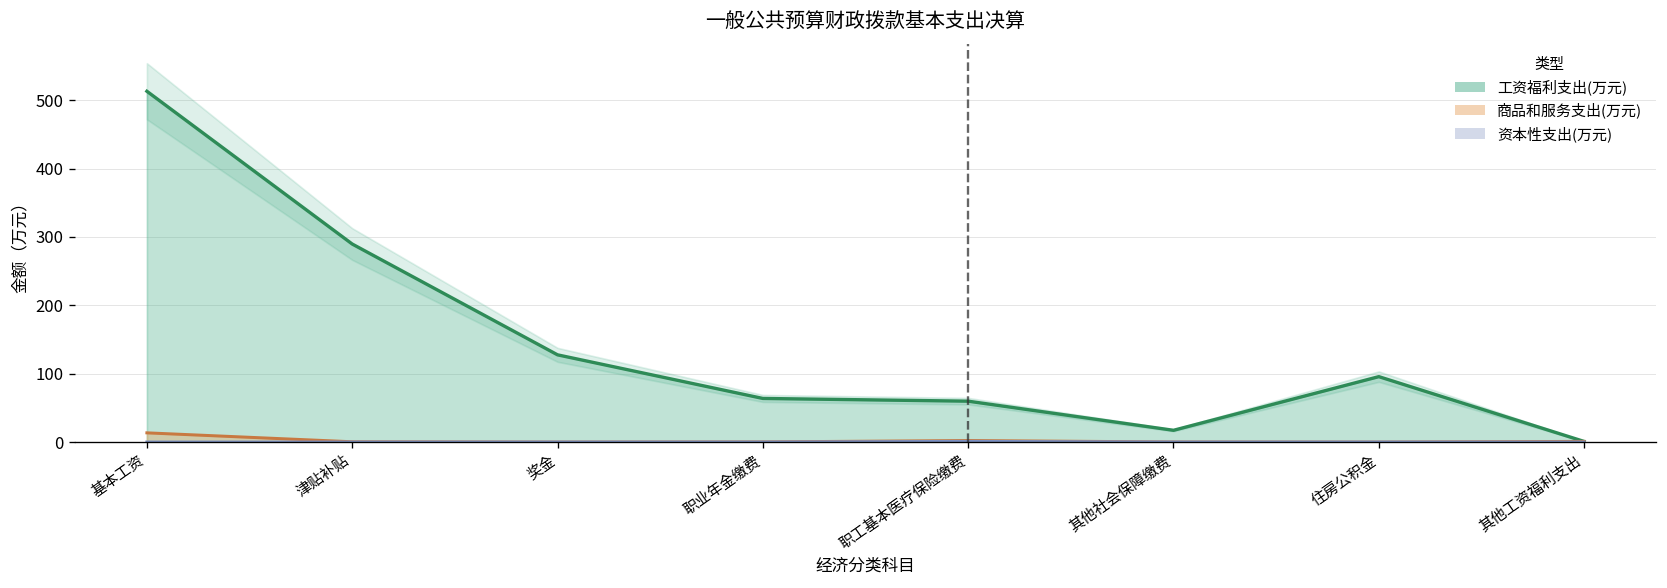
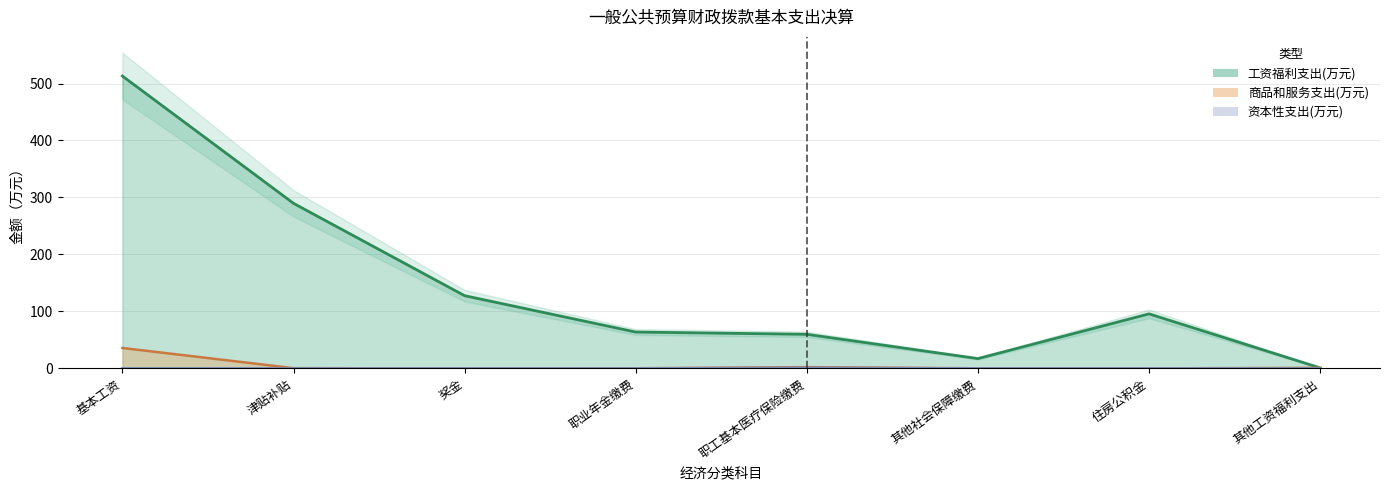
商品和服务支出(万元), 基本工资: 10 -> 40
